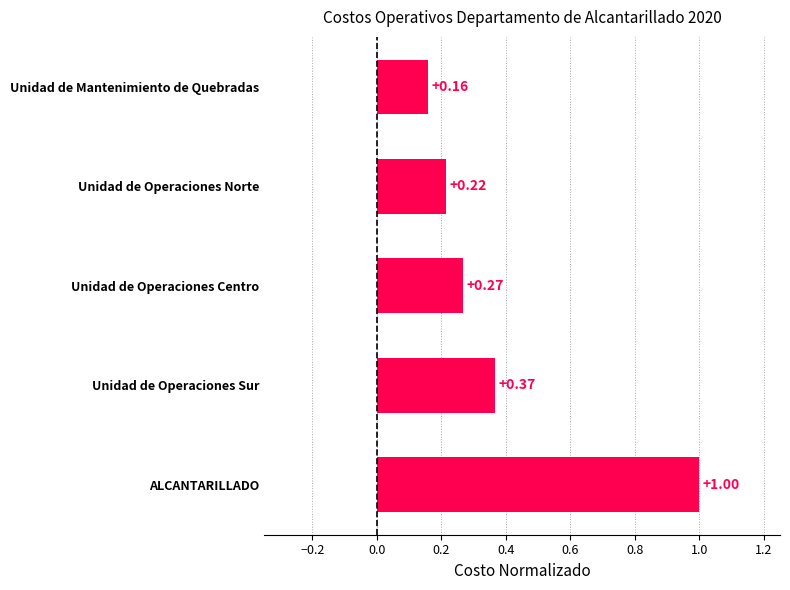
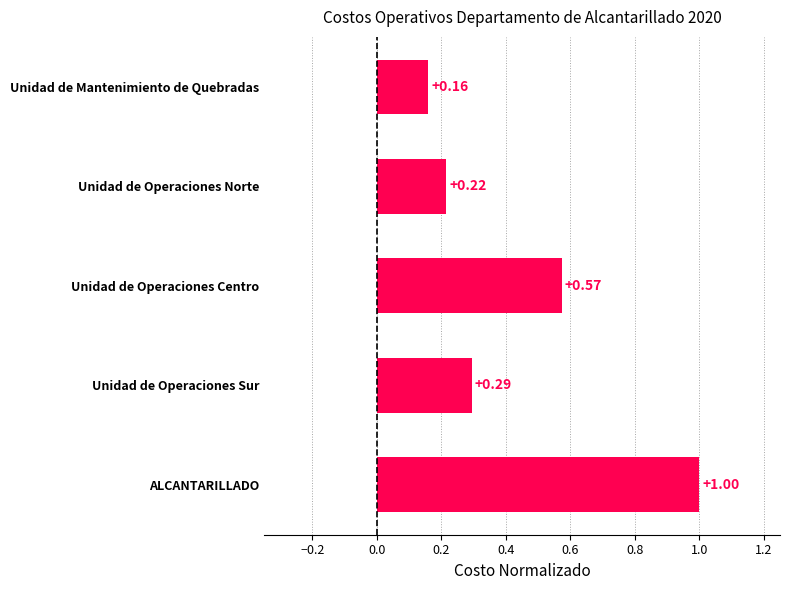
Unidad de Operaciones Centro: +0.27 -> +0.57
Unidad de Operaciones Sur: +0.37 -> +0.29
